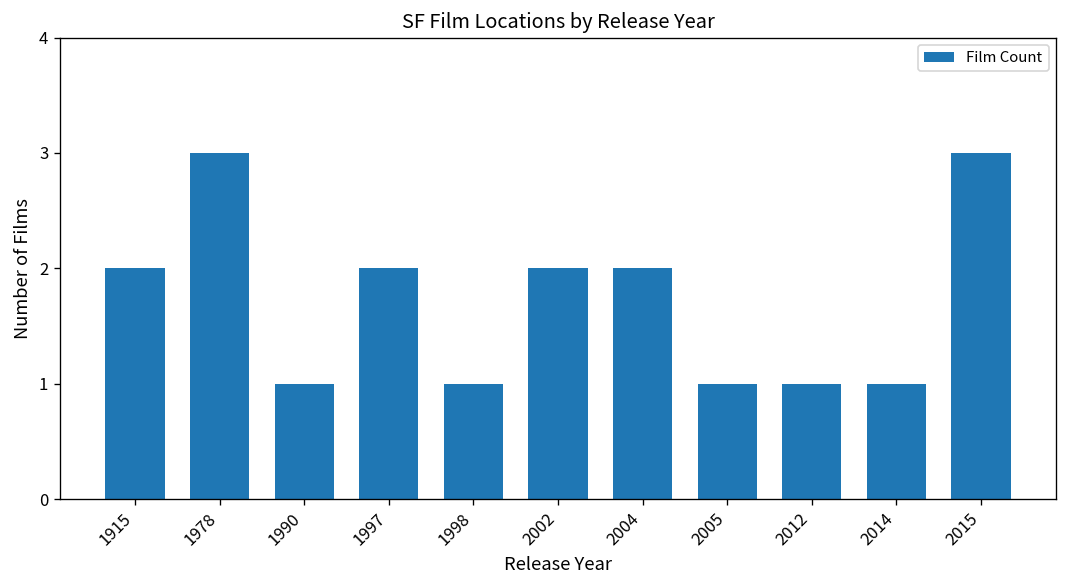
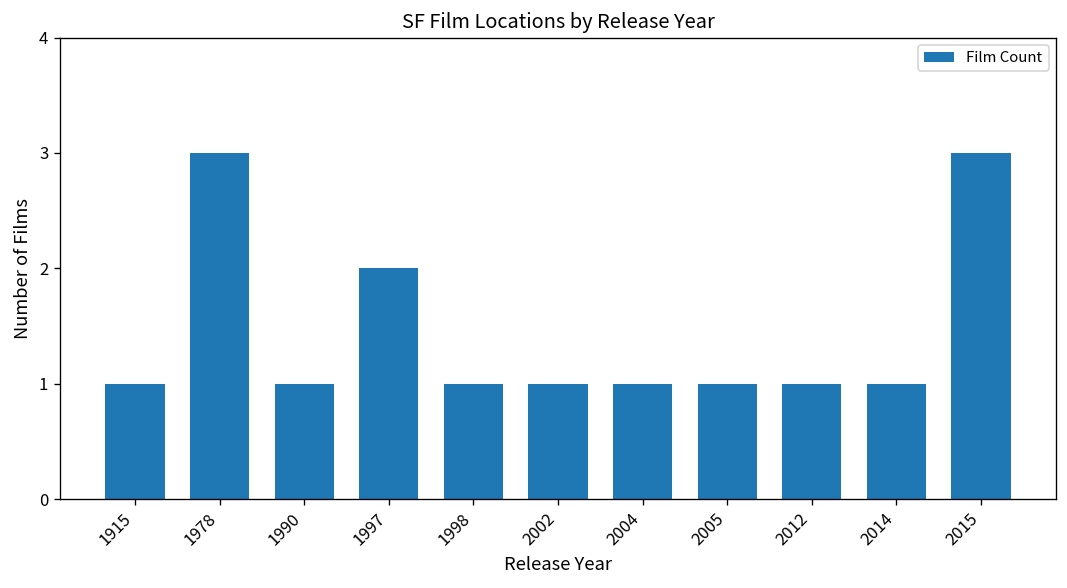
1915: 2 -> 1
2002: 2 -> 1
2004: 2 -> 1
